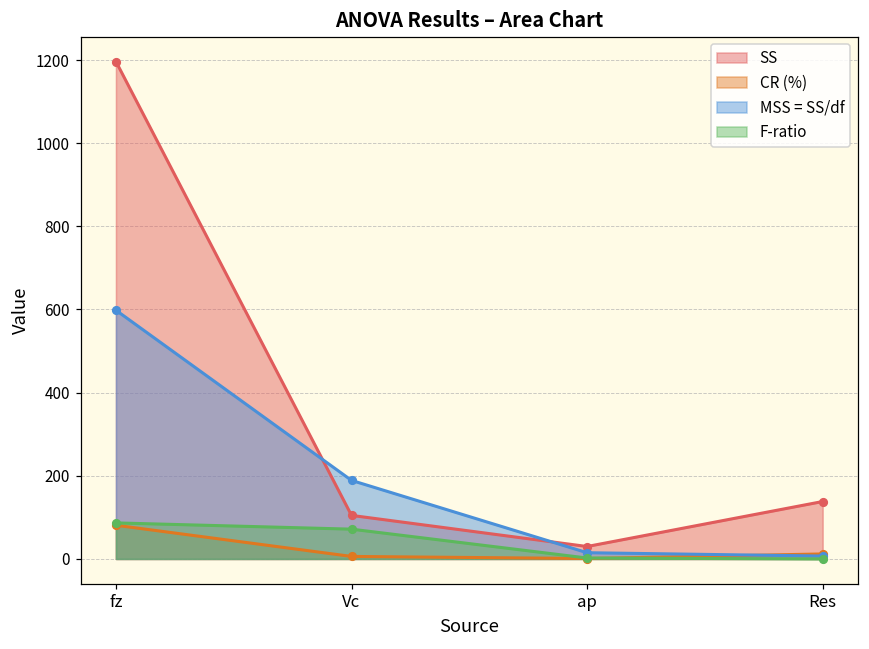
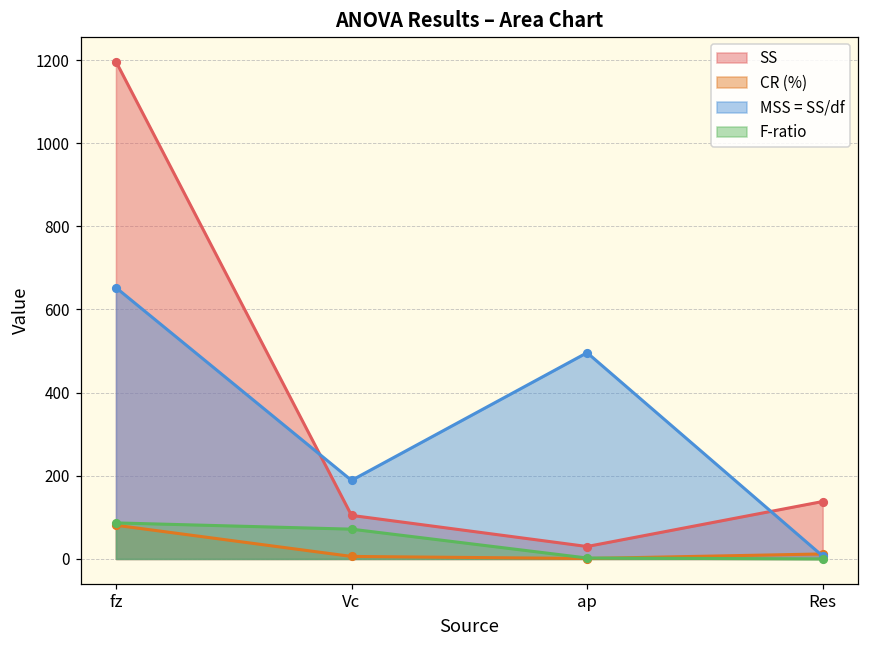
MSS = SS/df, fz: 600 -> 650
MSS = SS/df, ap: 10 -> 500
